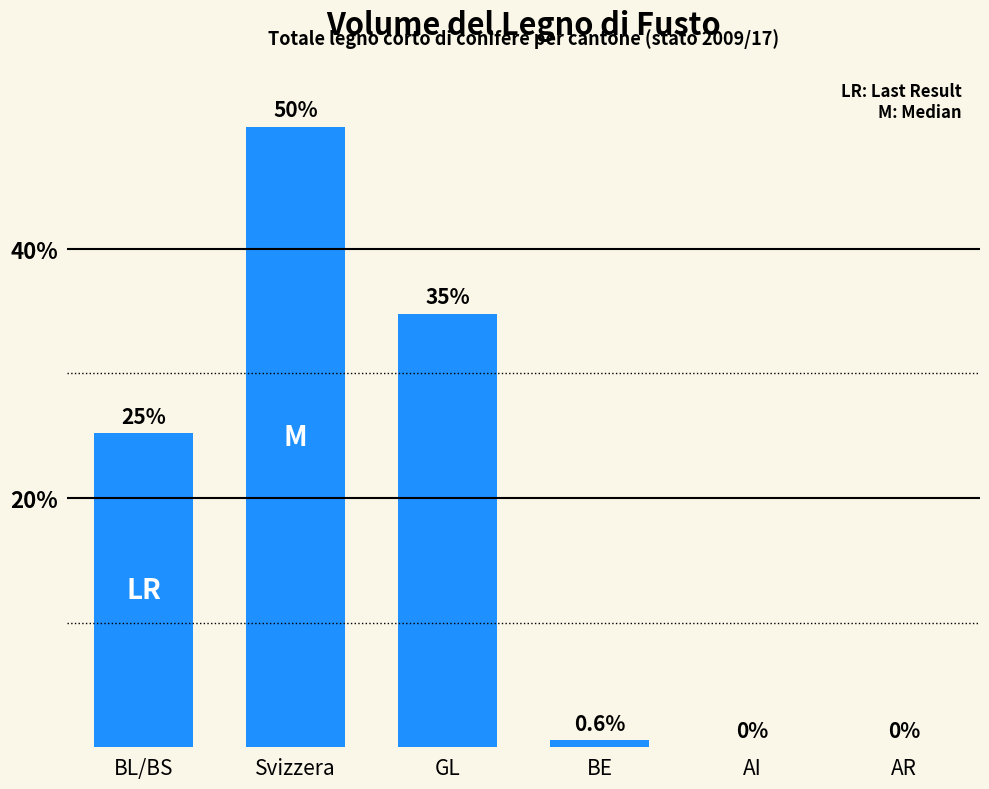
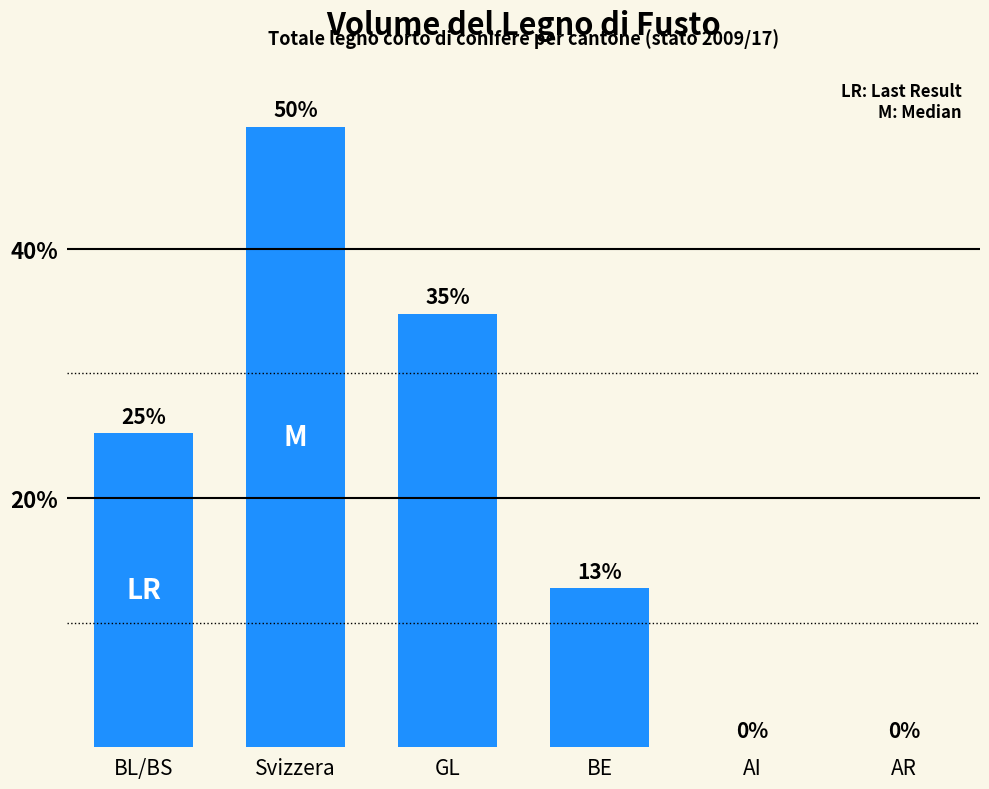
BE: 0.6% -> 13%
